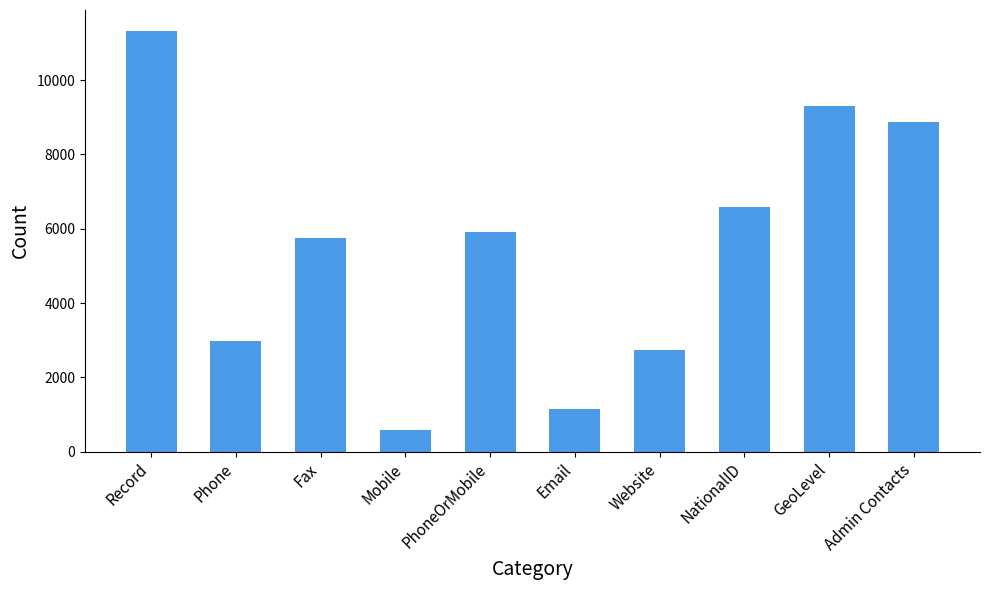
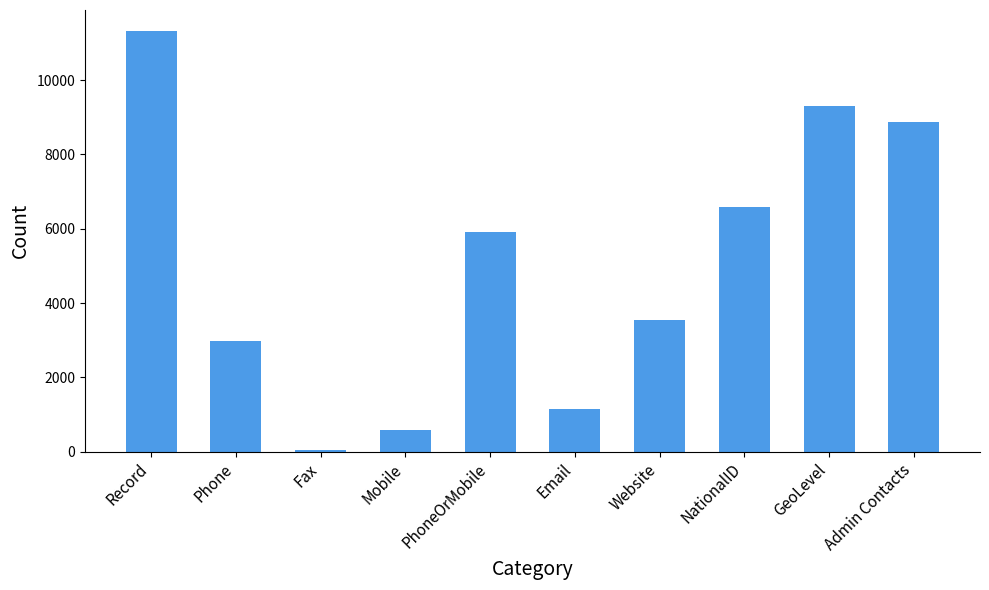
Fax: 5700 -> 0
Website: 2700 -> 3500
